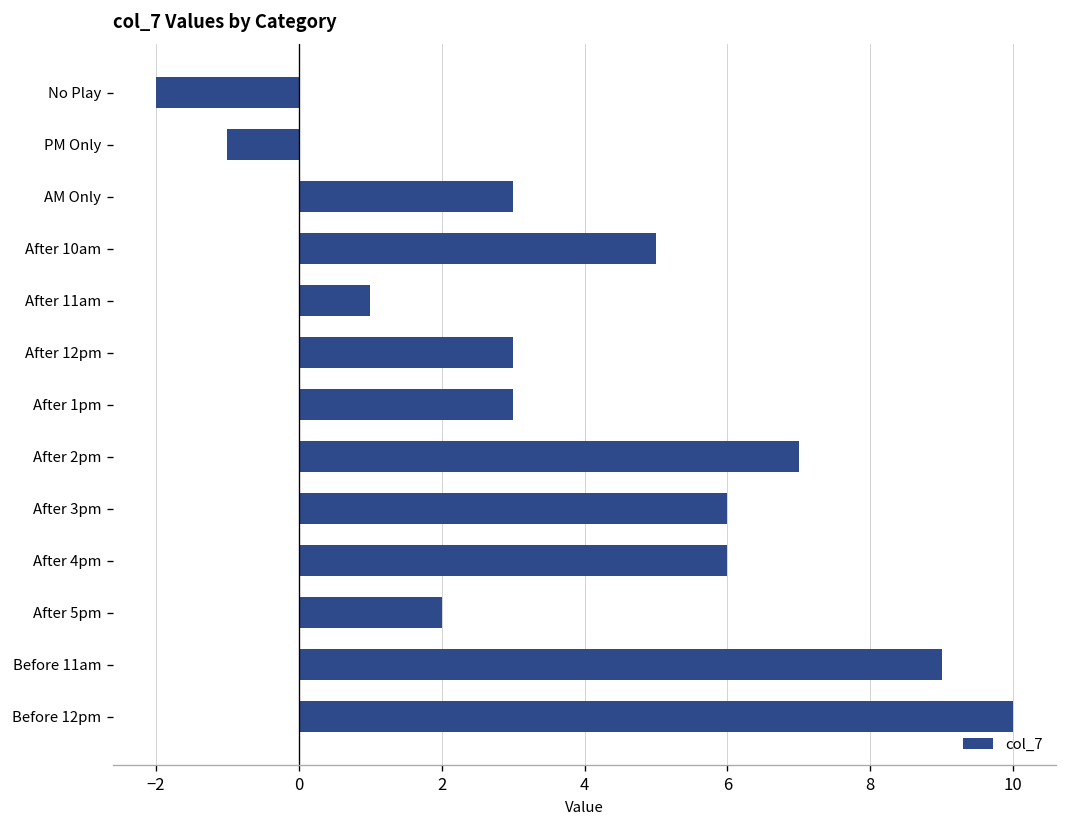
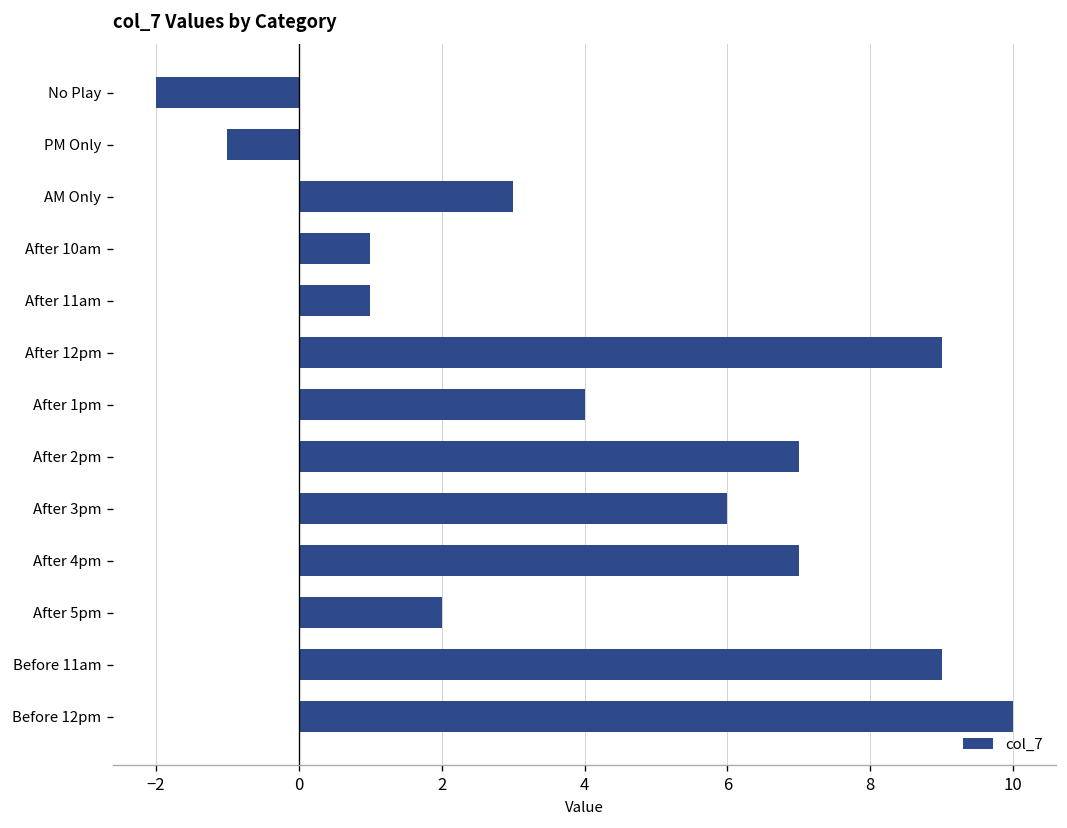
After 10am: 5 -> 1
After 12pm: 3 -> 9
After 1pm: 3 -> 4
After 4pm: 6 -> 7
